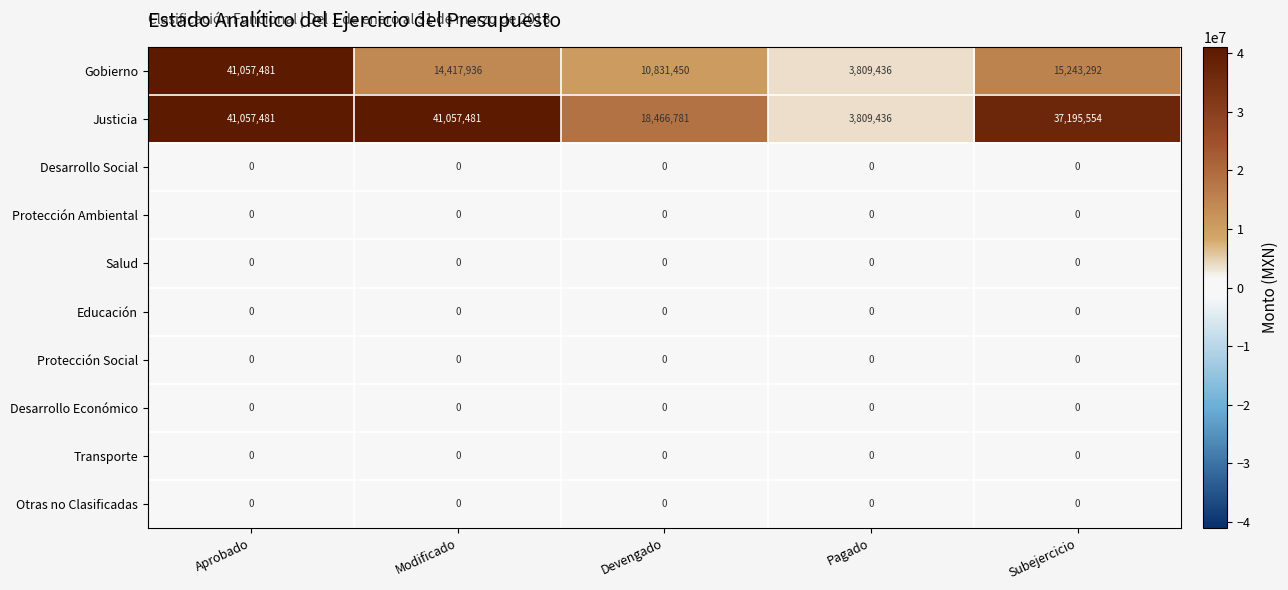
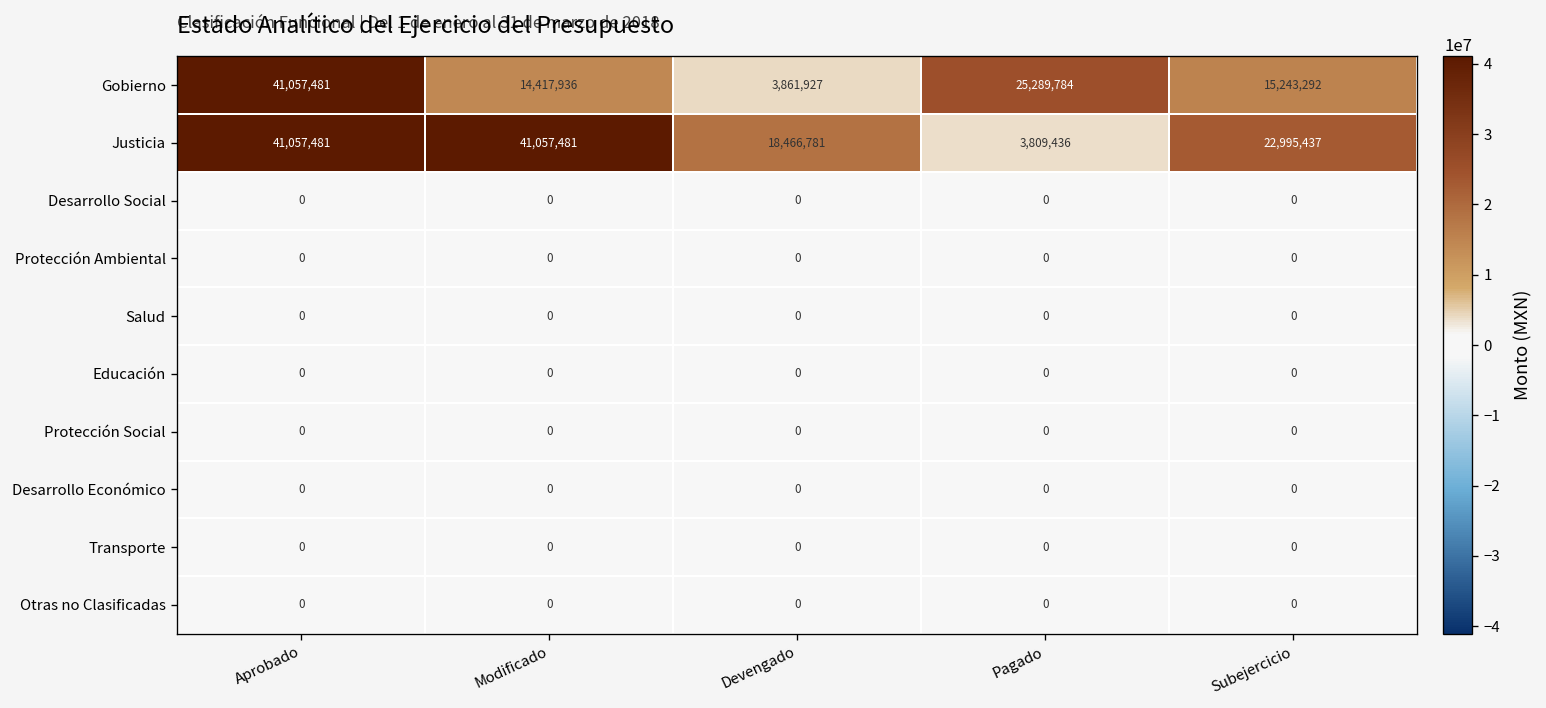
Gobierno, Devengado: 10,831,450 -> 3,861,927
Gobierno, Pagado: 3,809,436 -> 25,289,784
Justicia, Subejercicio: 37,195,554 -> 22,995,437
